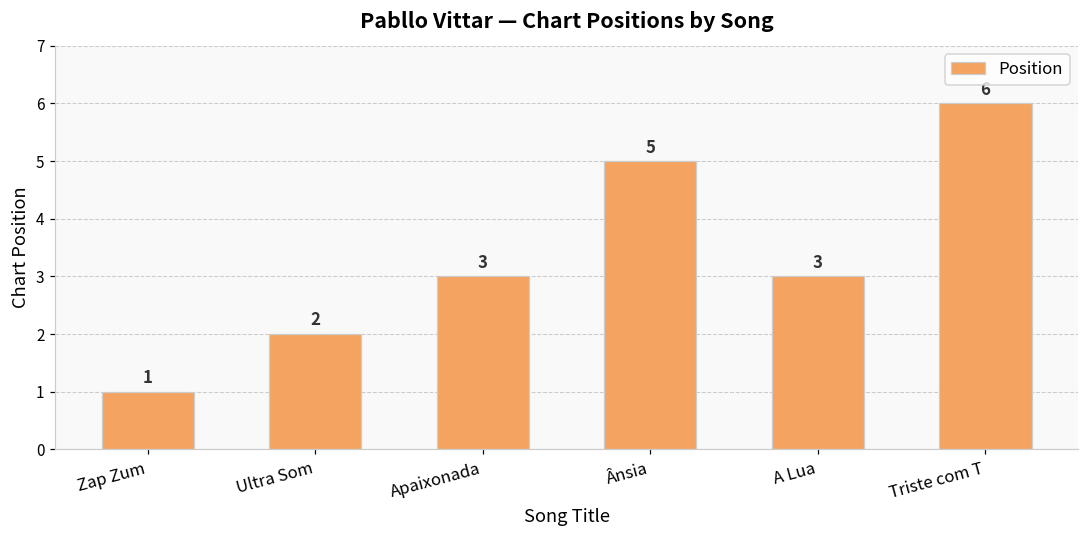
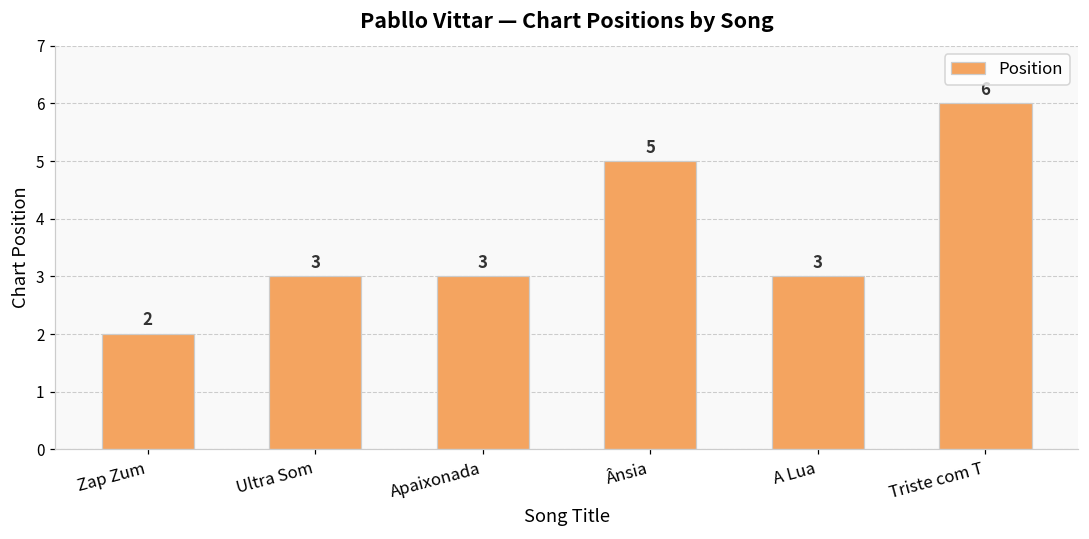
Zap Zum: 1 -> 2
Ultra Som: 2 -> 3
